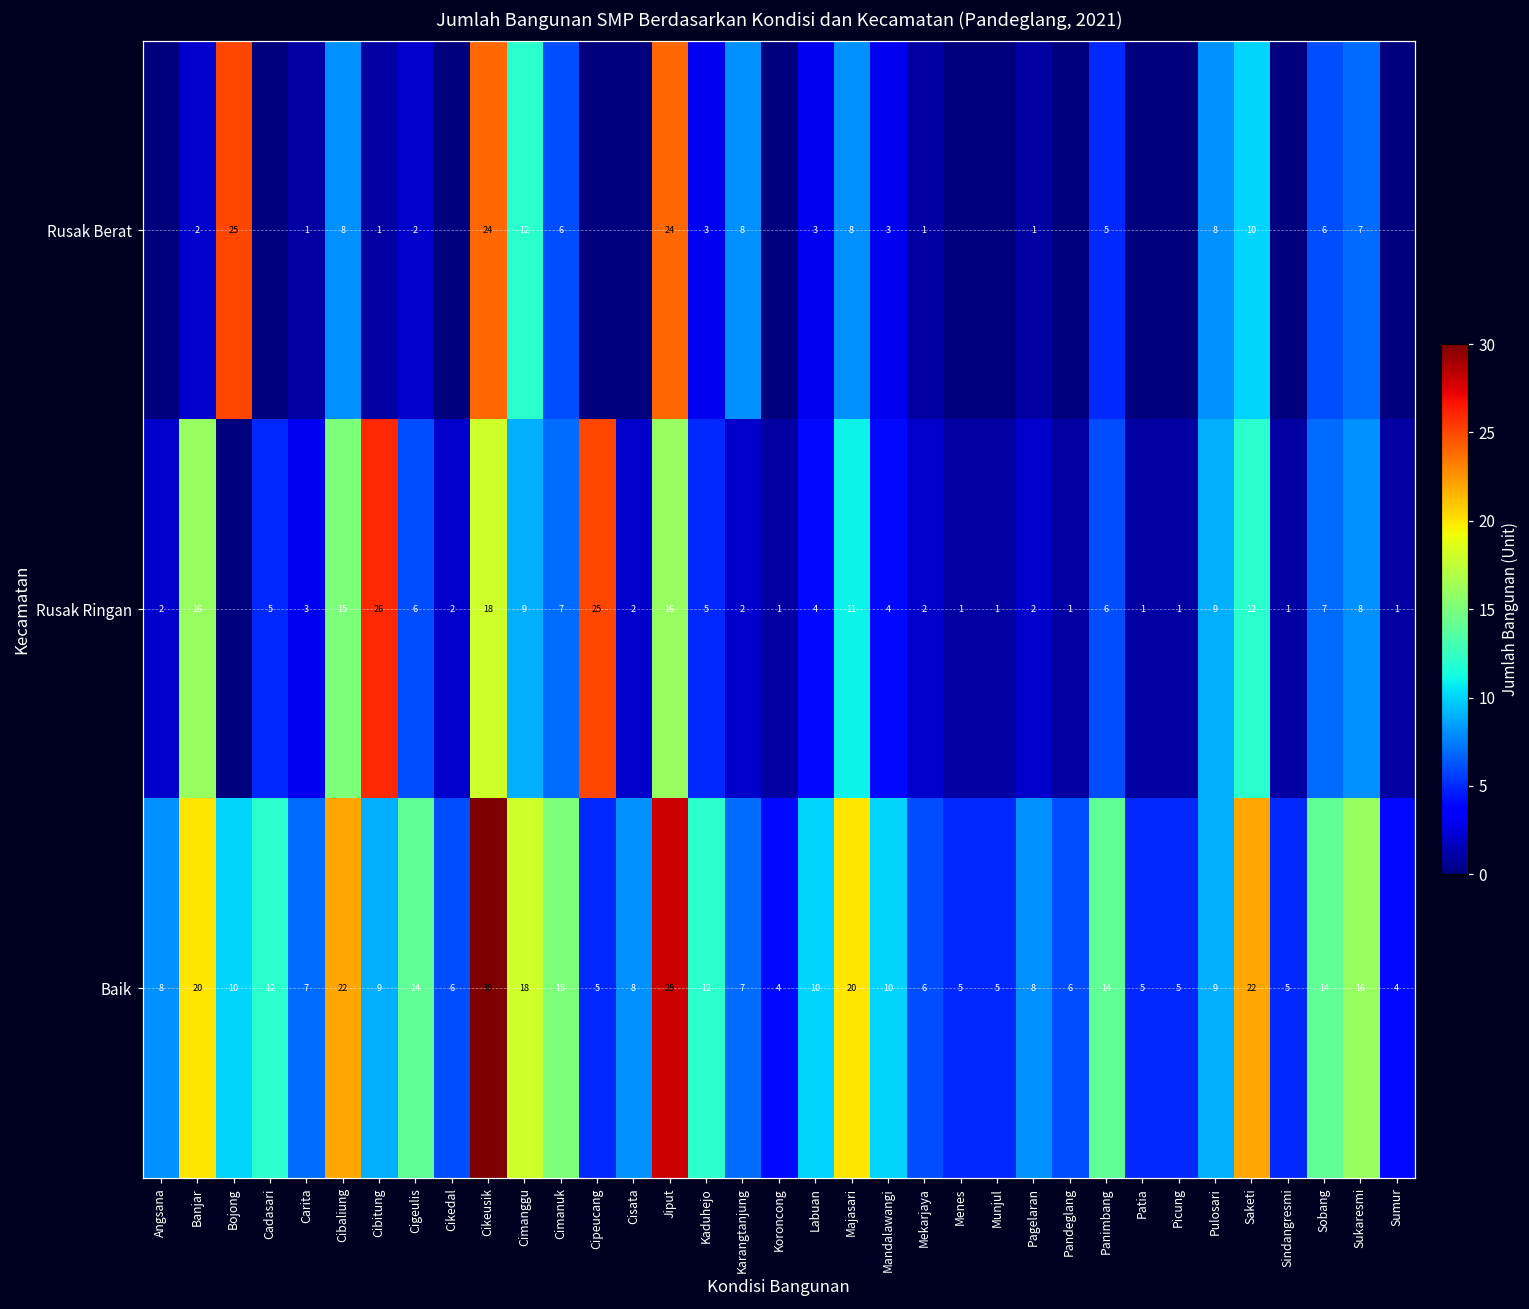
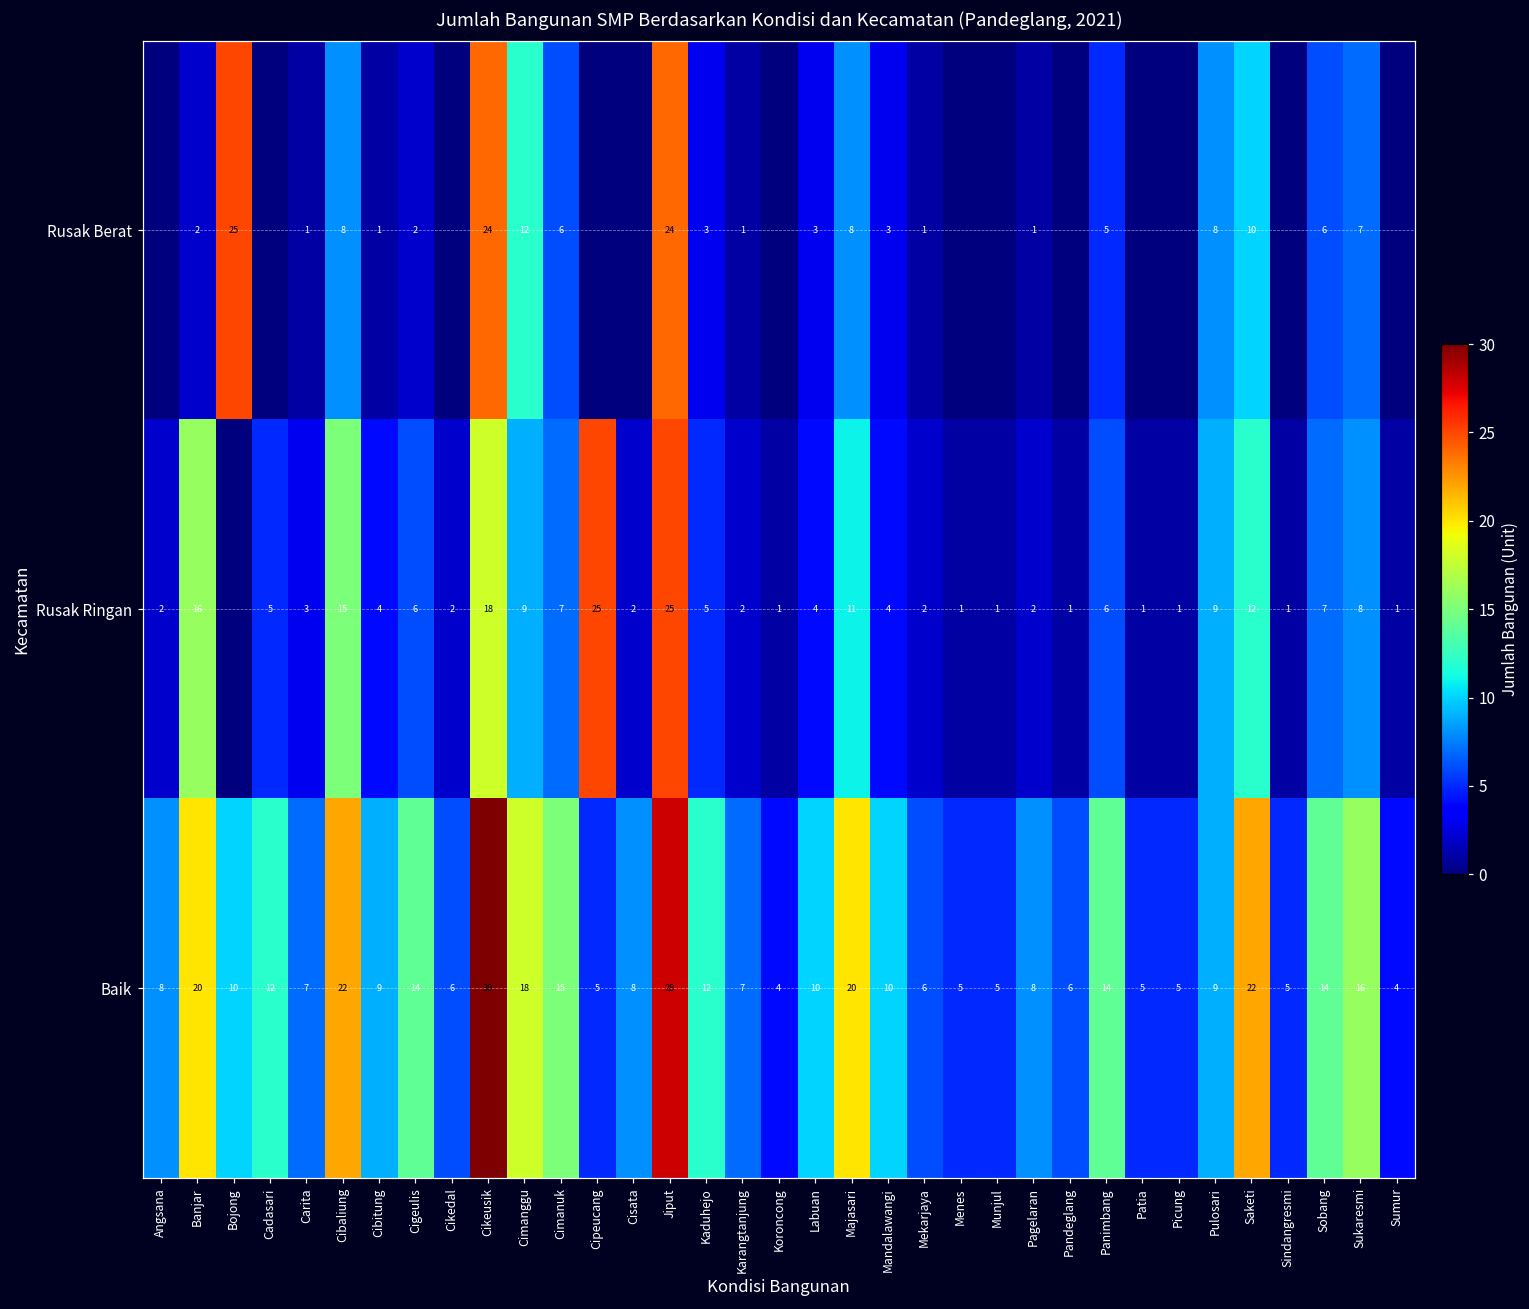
Rusak Berat, Karangtanjung: 8 -> 1
Rusak Ringan, Cibitung: 26 -> 4
Rusak Ringan, Jiput: 16 -> 25
